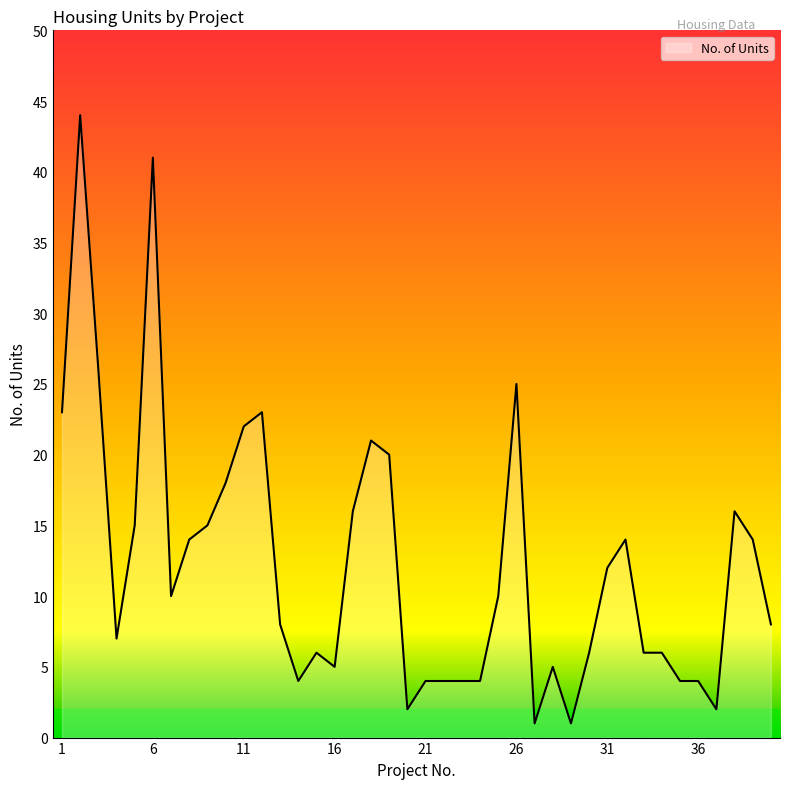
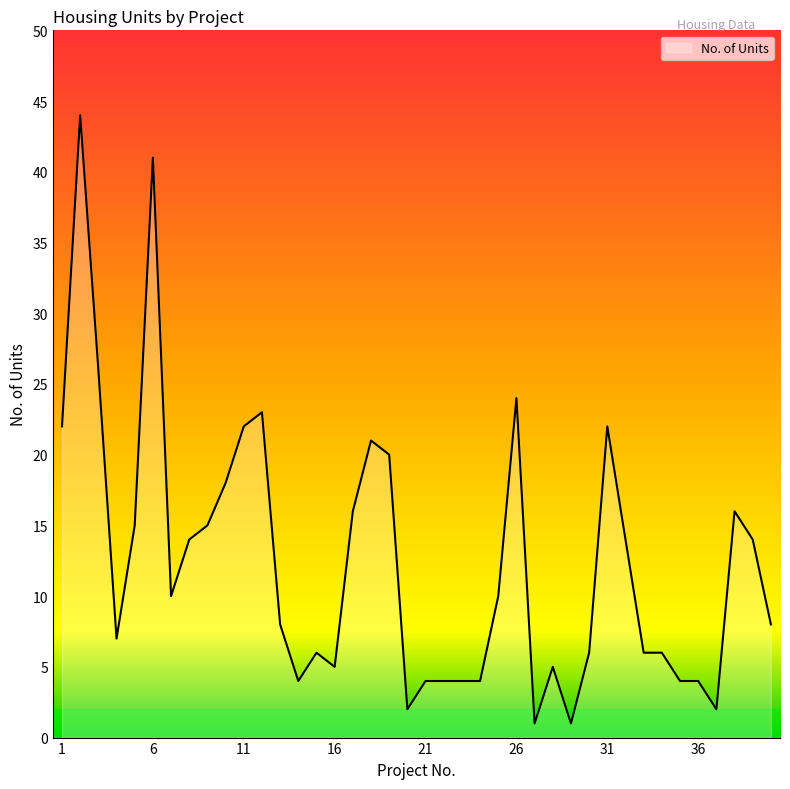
1: 23 -> 22
26: 25 -> 24
31: 12 -> 22
